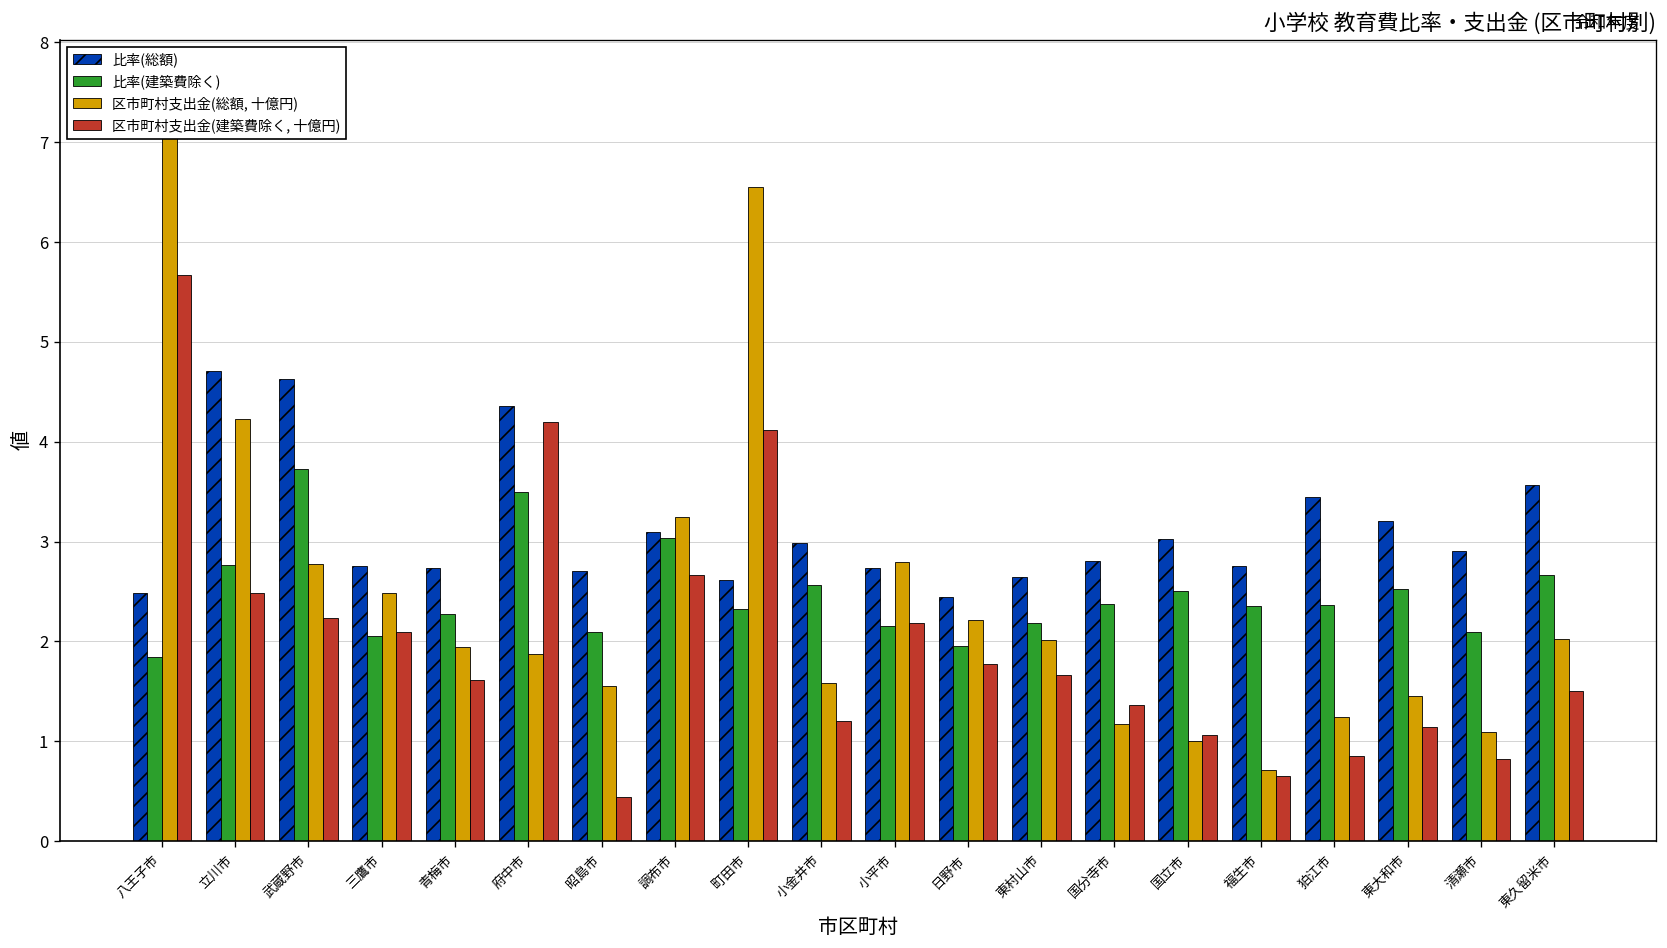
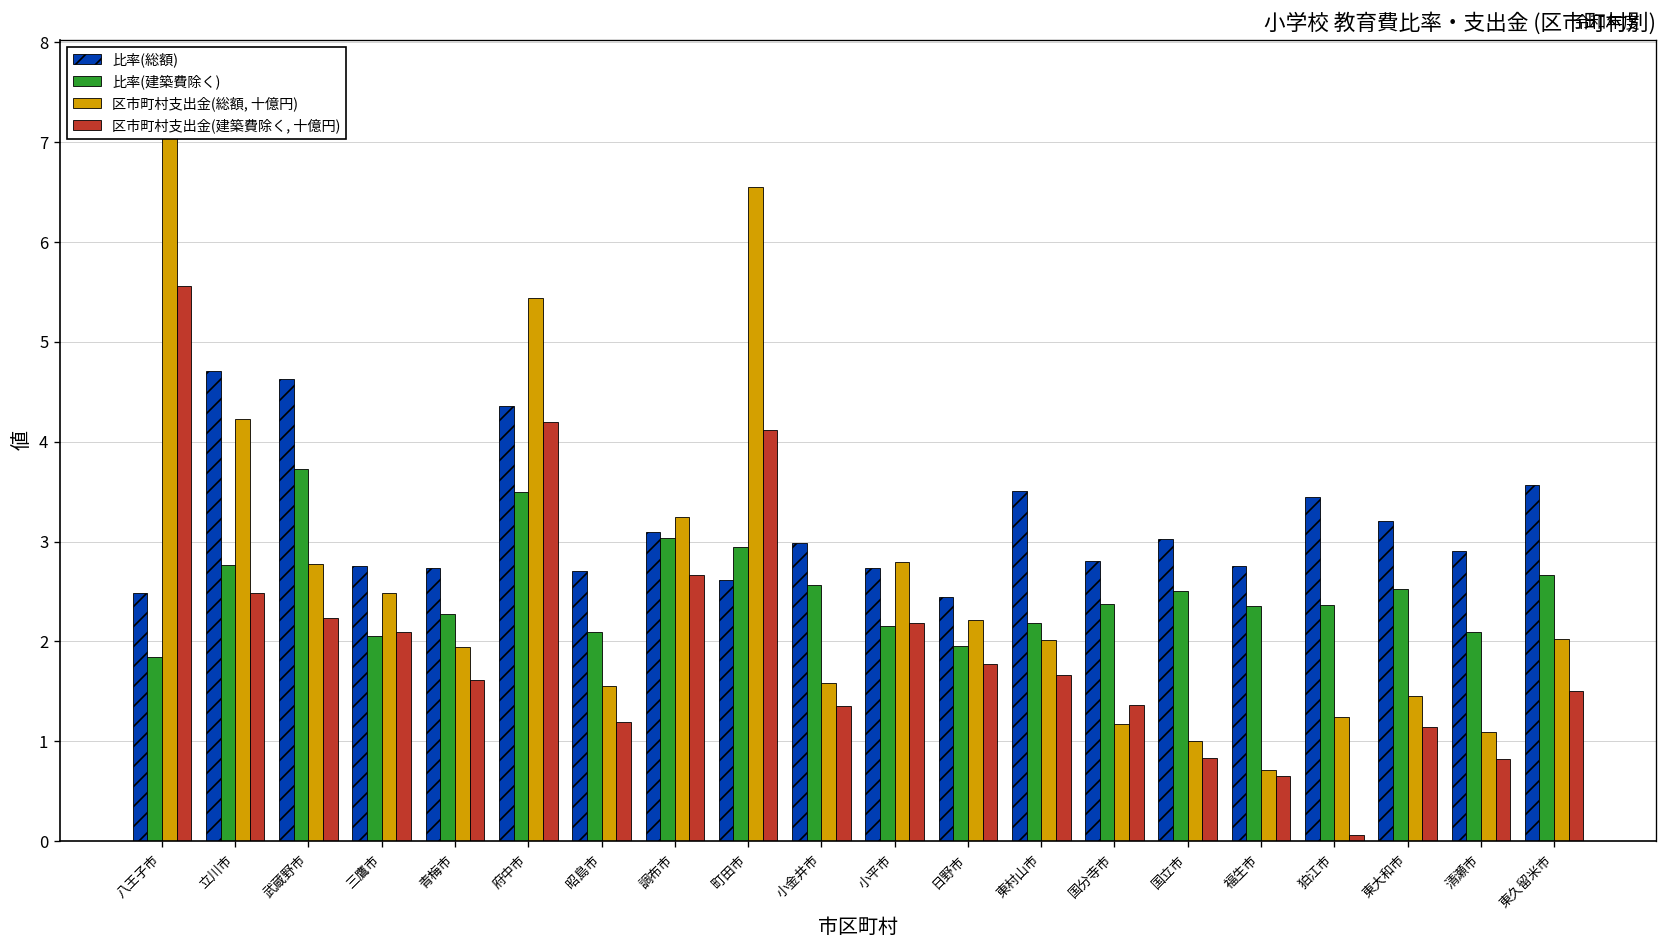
区市町村支出金(建築費除く, 十億円), 八王子市: 5.7 -> 5.6
区市町村支出金(総額, 十億円), 府中市: 1.9 -> 5.4
区市町村支出金(建築費除く, 十億円), 昭島市: 0.4 -> 1.2
比率(建築費除く), 町田市: 2.3 -> 3.0
区市町村支出金(建築費除く, 十億円), 小金井市: 1.2 -> 1.4
比率(総額), 東村山市: 2.6 -> 3.5
区市町村支出金(建築費除く, 十億円), 国立市: 1.1 -> 0.8
区市町村支出金(建築費除く, 十億円), 狛江市: 0.9 -> 0.1
